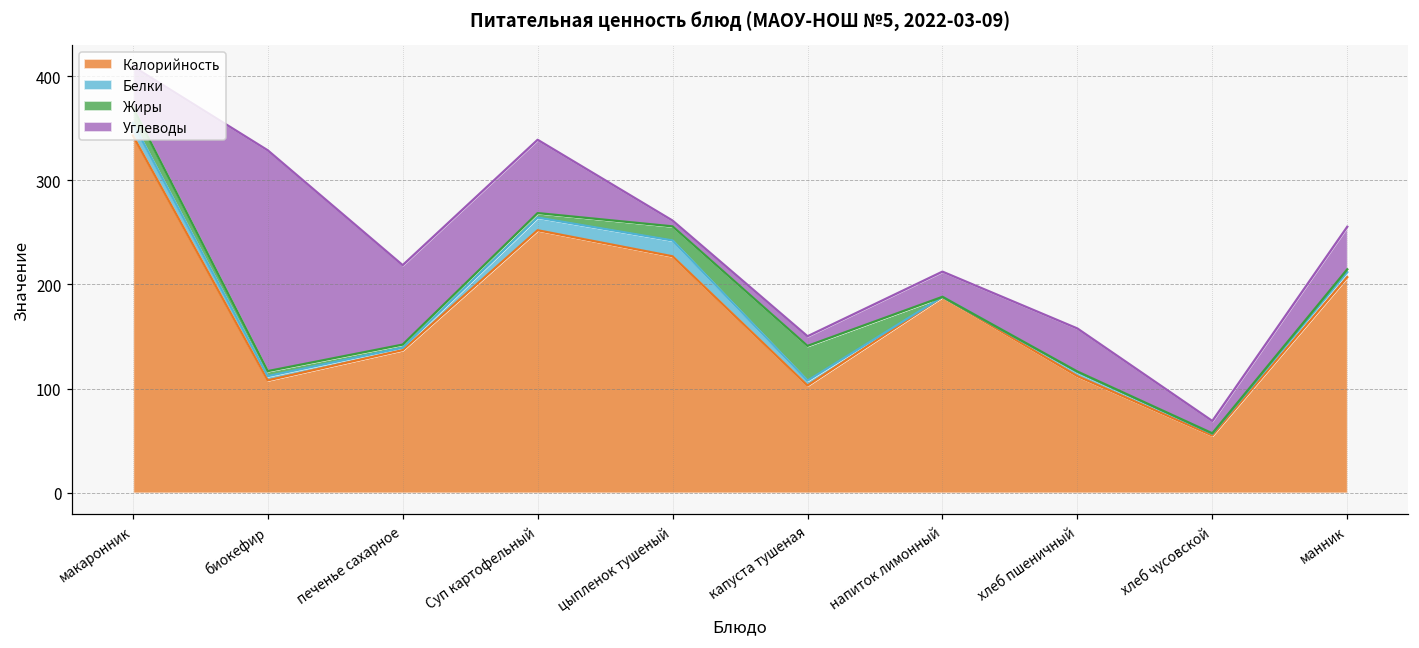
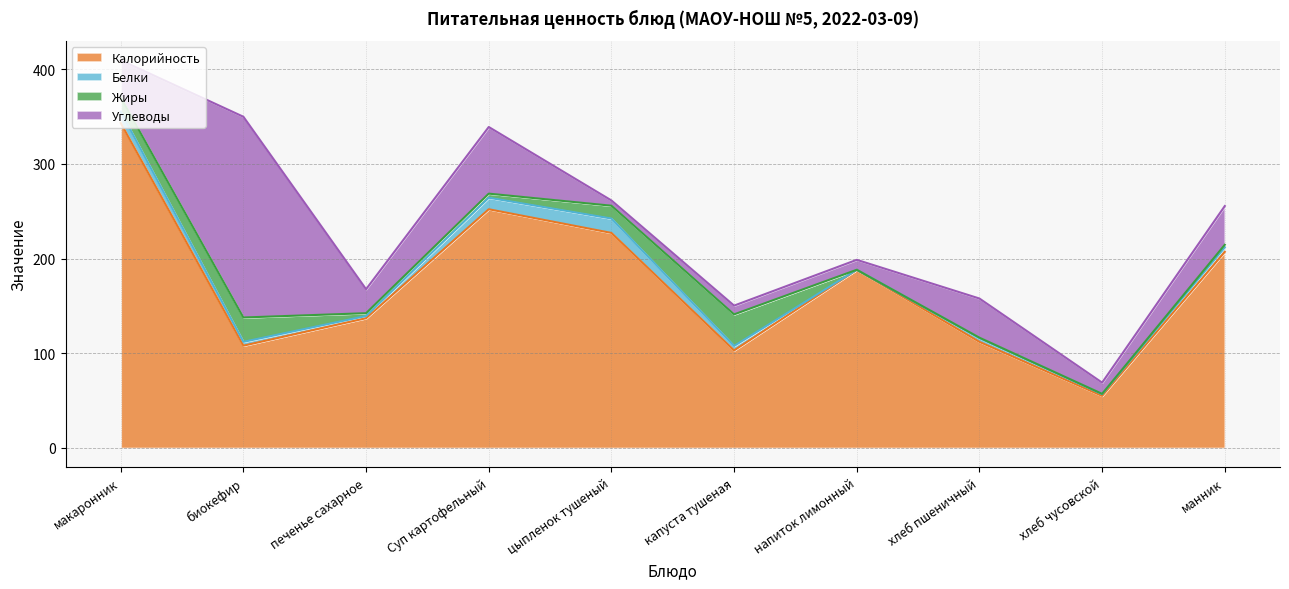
Жиры, биокефир: 0 -> 30
Углеводы, печенье сахарное: 80 -> 30
Углеводы, напиток лимонный: 20 -> 10
